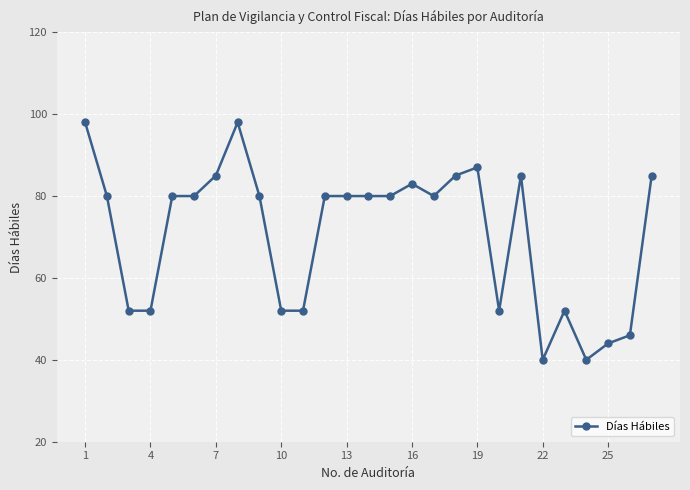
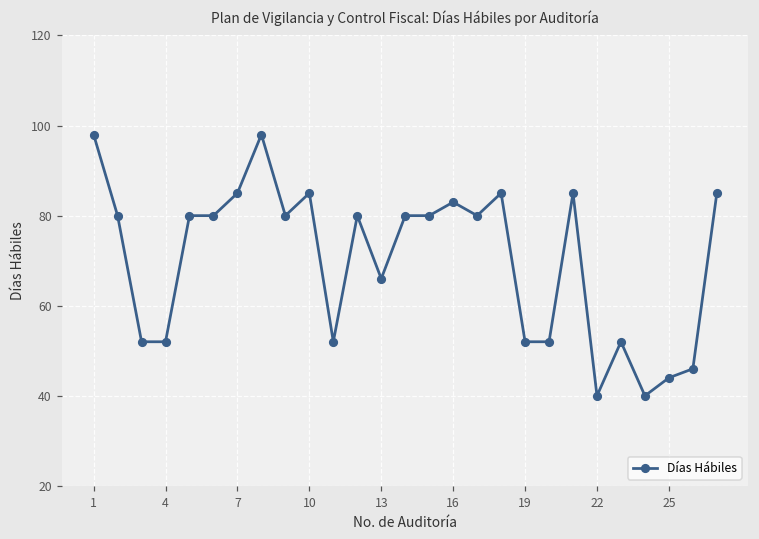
10: 52 -> 85
13: 80 -> 66
19: 87 -> 52
